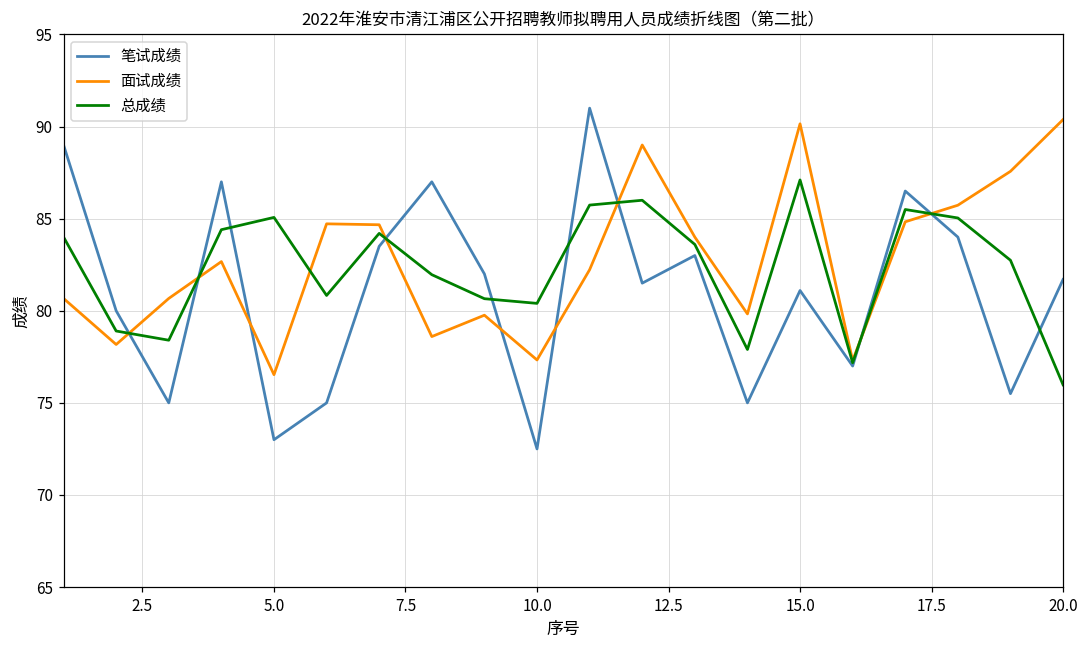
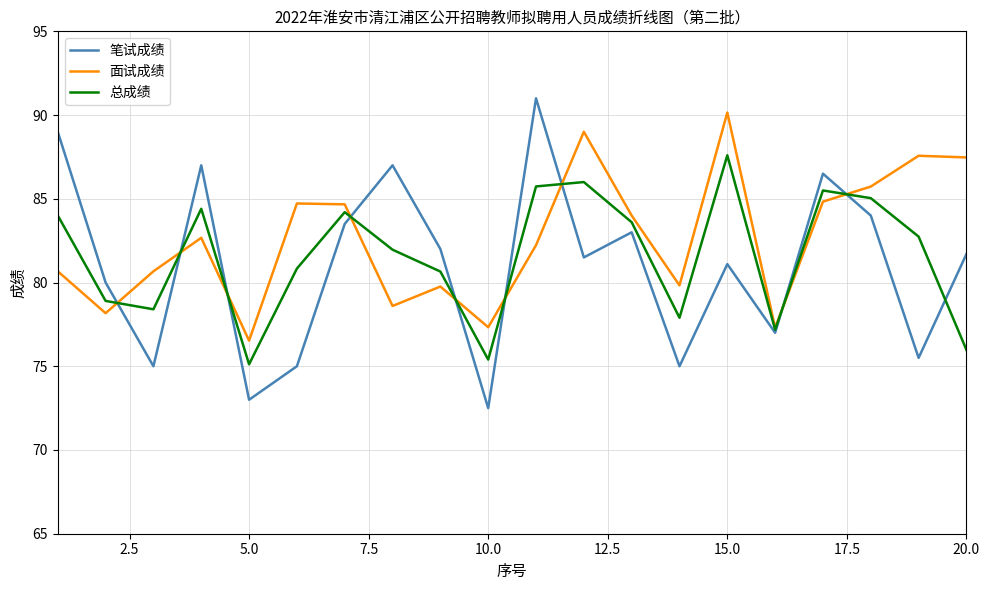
总成绩, 5.0: 85.1 -> 75.1
总成绩, 10.0: 80.4 -> 75.4
总成绩, 15.0: 87.1 -> 87.6
面试成绩, 20.0: 90.4 -> 87.5
